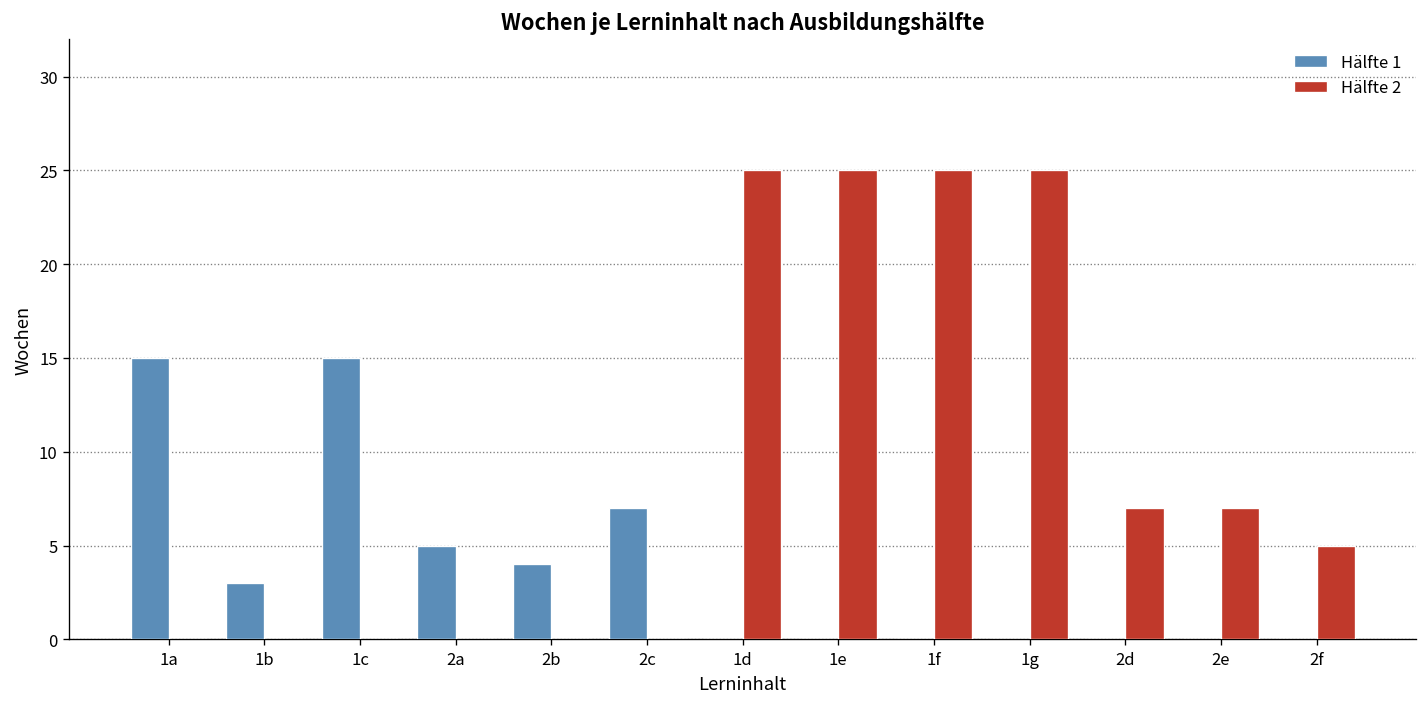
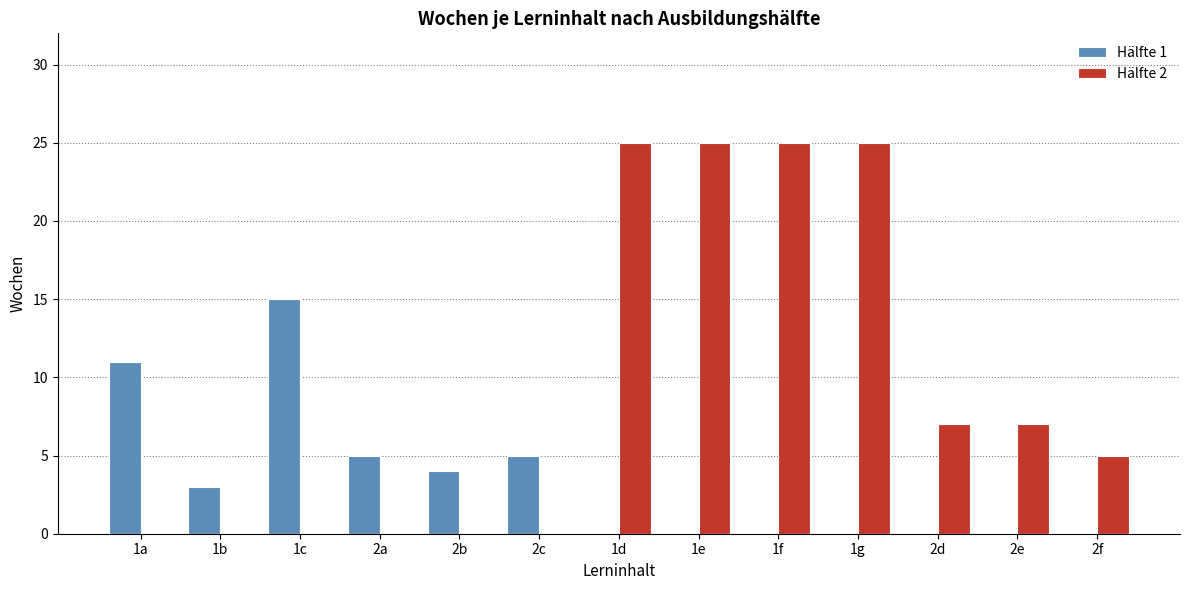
Hälfte 1, 1a: 15 -> 11
Hälfte 1, 2c: 7 -> 5
